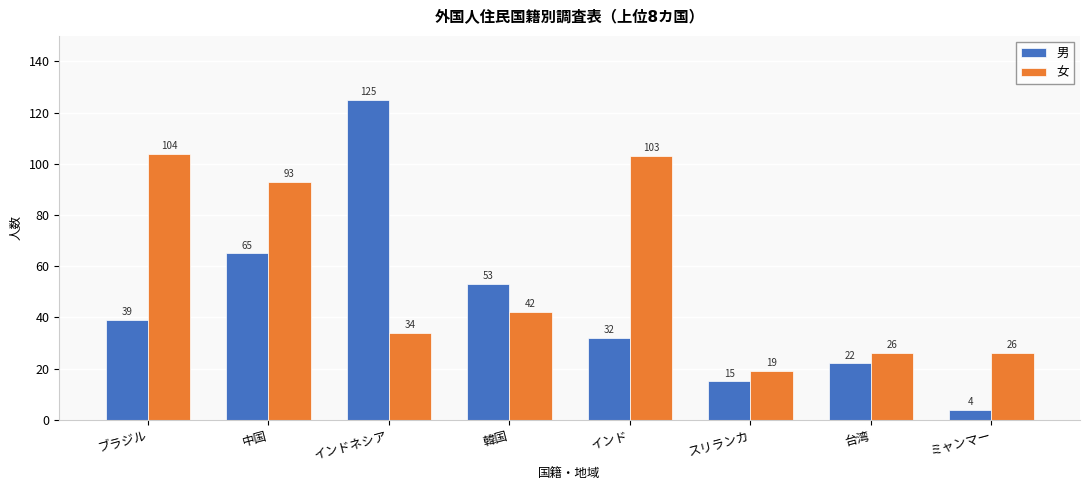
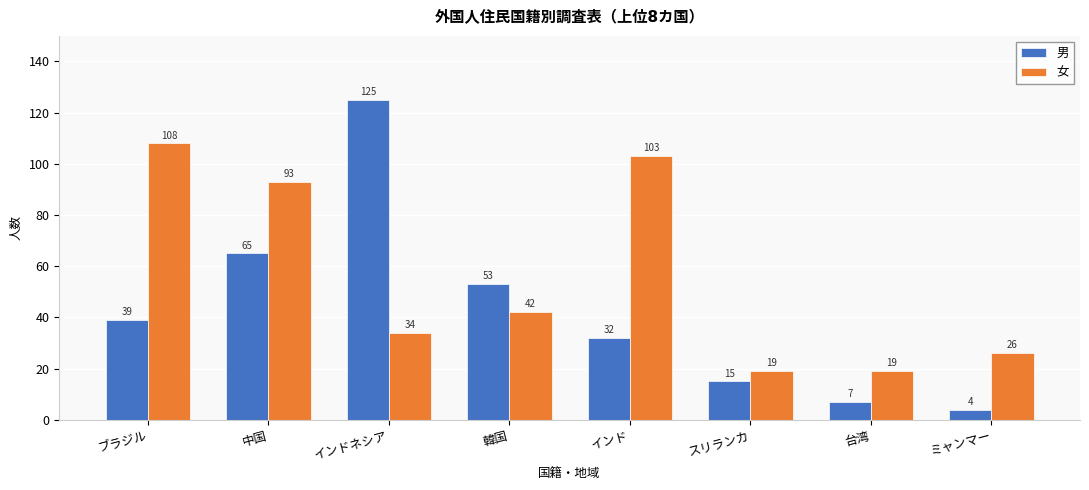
女, ブラジル: 104 -> 108
男, 台湾: 22 -> 7
女, 台湾: 26 -> 19
